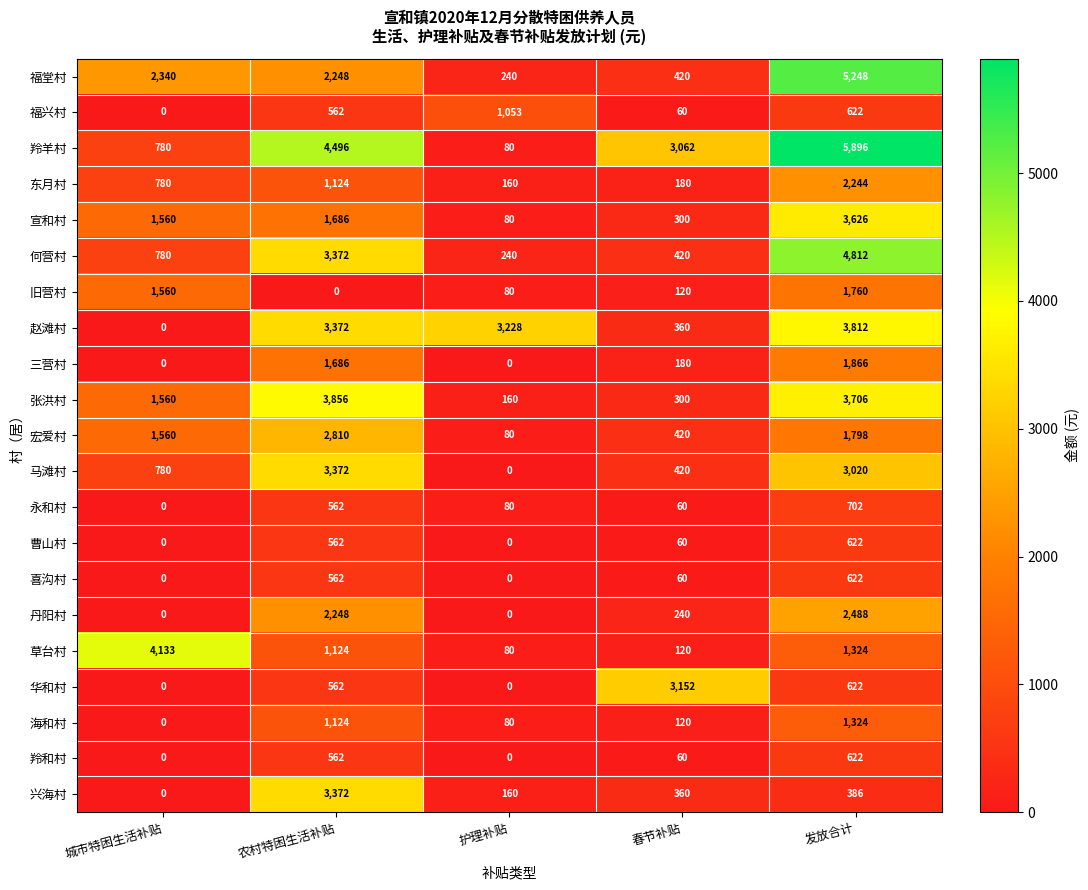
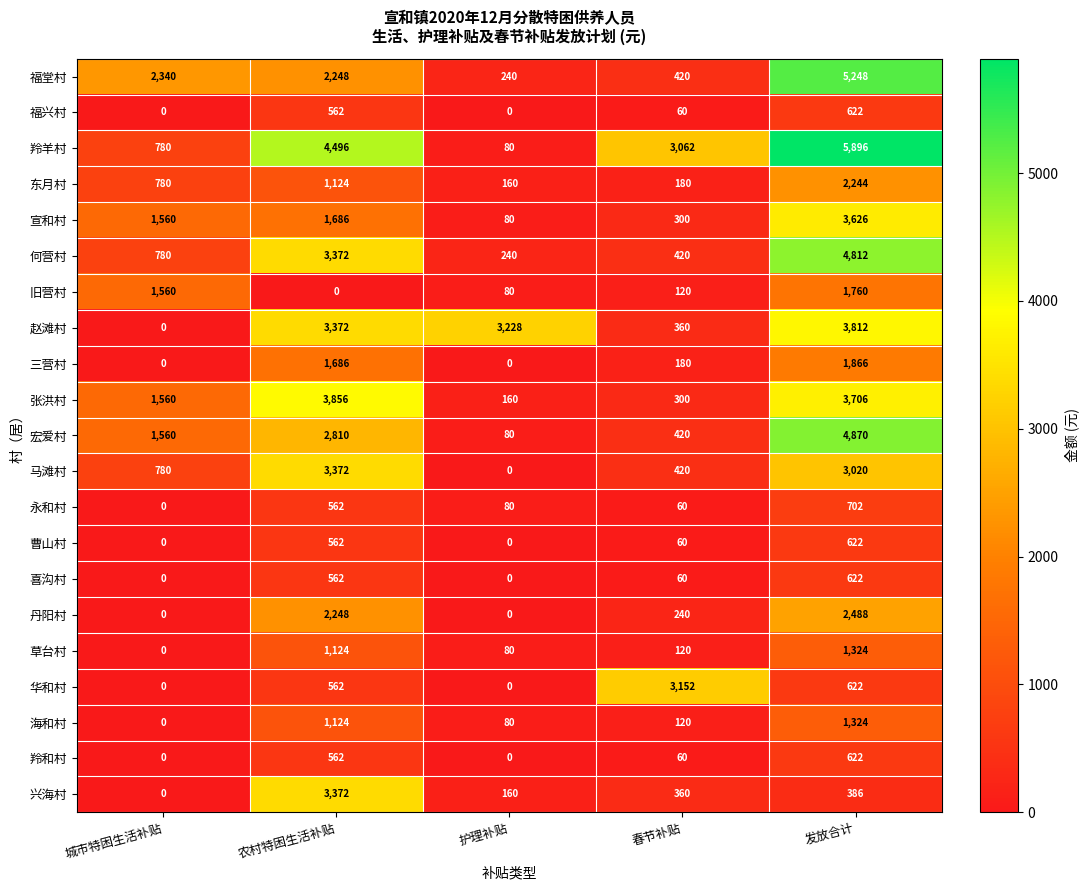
福兴村, 护理补贴: 1,053 -> 0
宏爱村, 发放合计: 1,798 -> 4,870
草台村, 城市特困生活补贴: 4,133 -> 0
